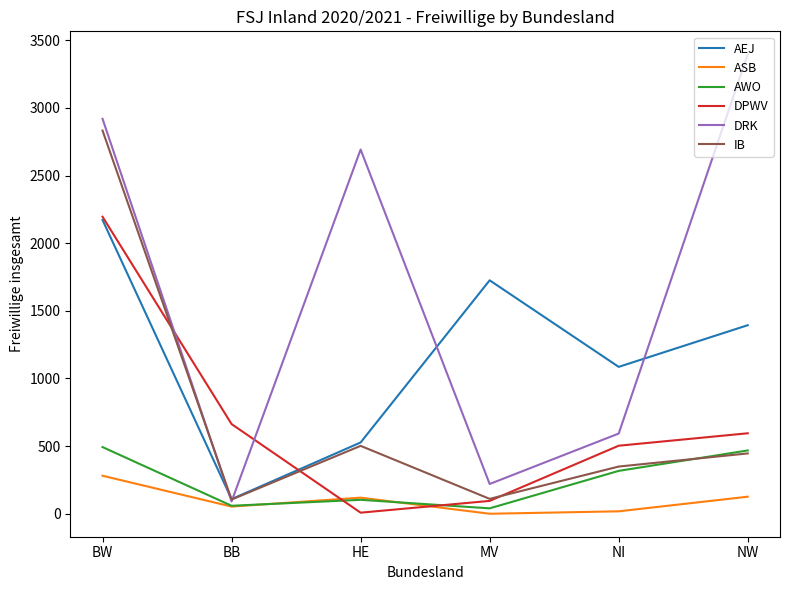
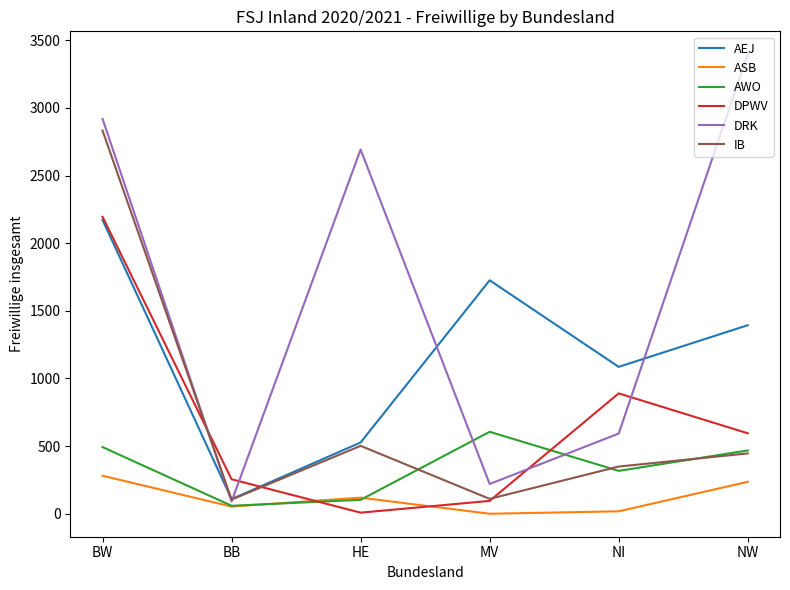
DPWV, BB: 660 -> 260
AWO, MV: 40 -> 610
DPWV, NI: 500 -> 890
ASB, NW: 130 -> 240
